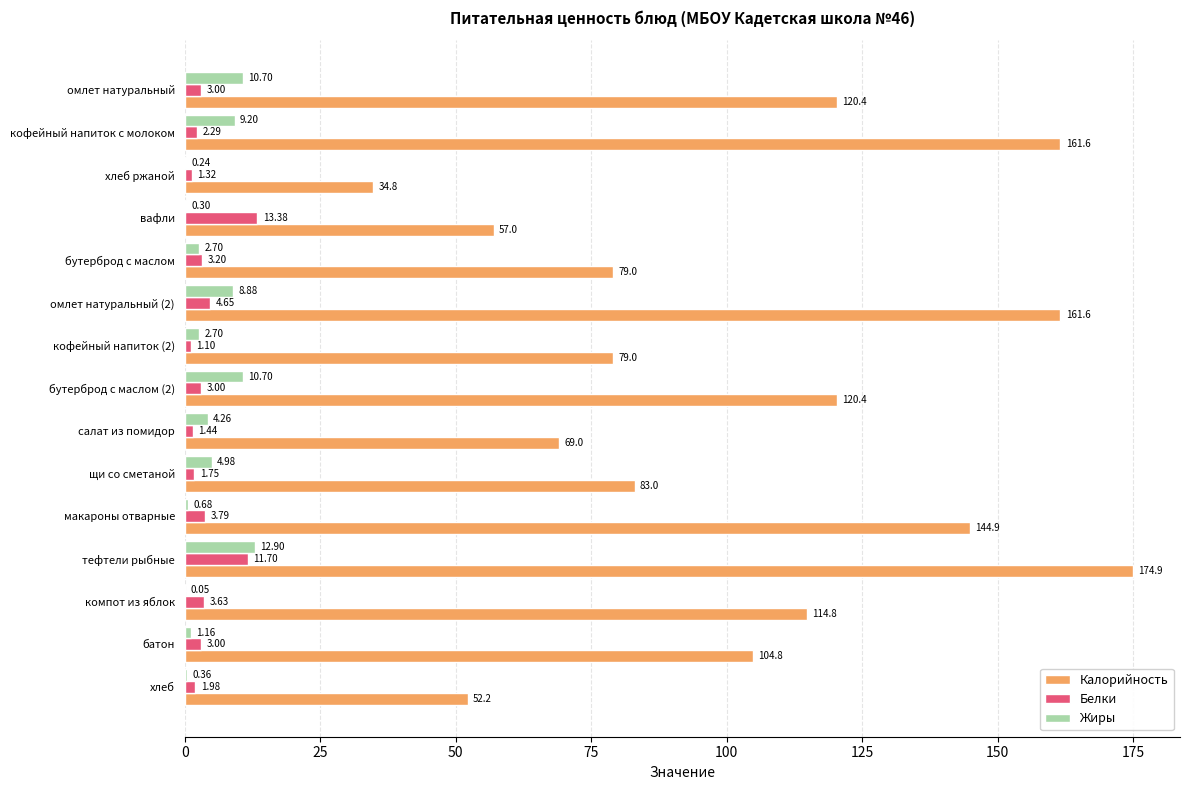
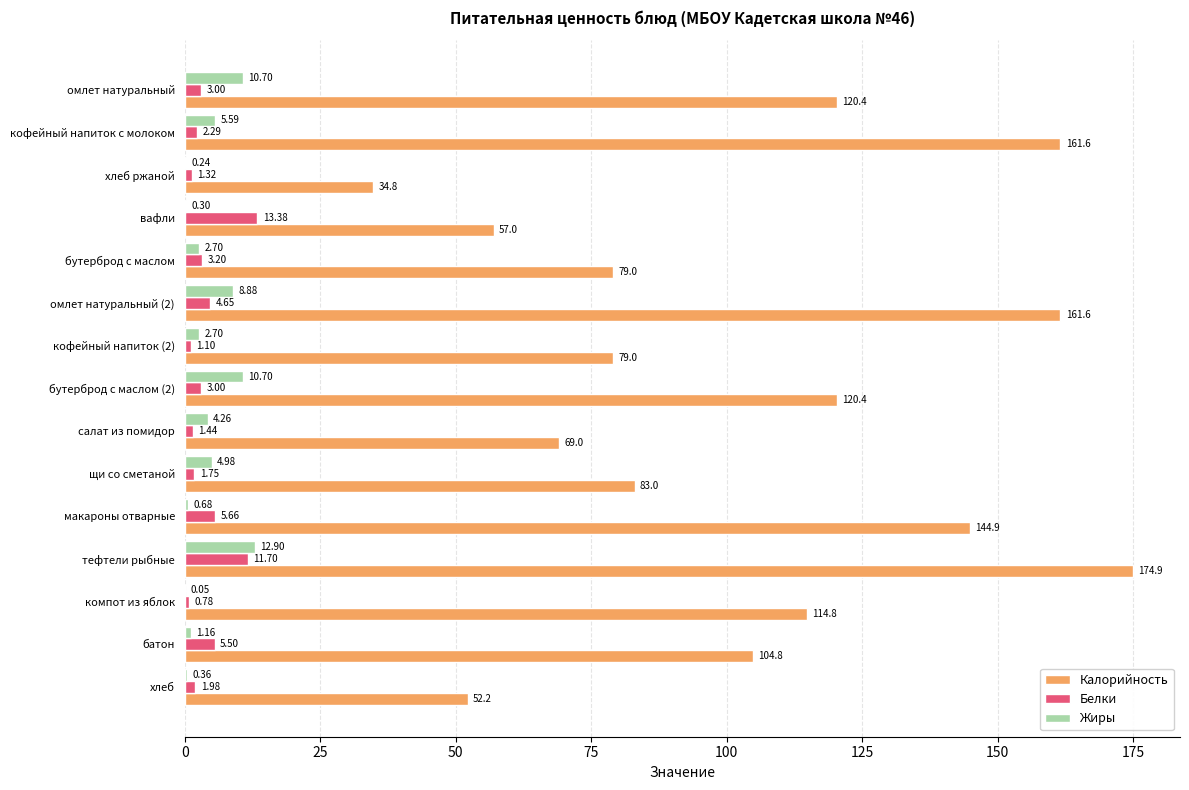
Жиры, кофейный напиток с молоком: 9.20 -> 5.59
Белки, макароны отварные: 3.79 -> 5.66
Белки, компот из яблок: 3.63 -> 0.78
Белки, батон: 3.00 -> 5.50
